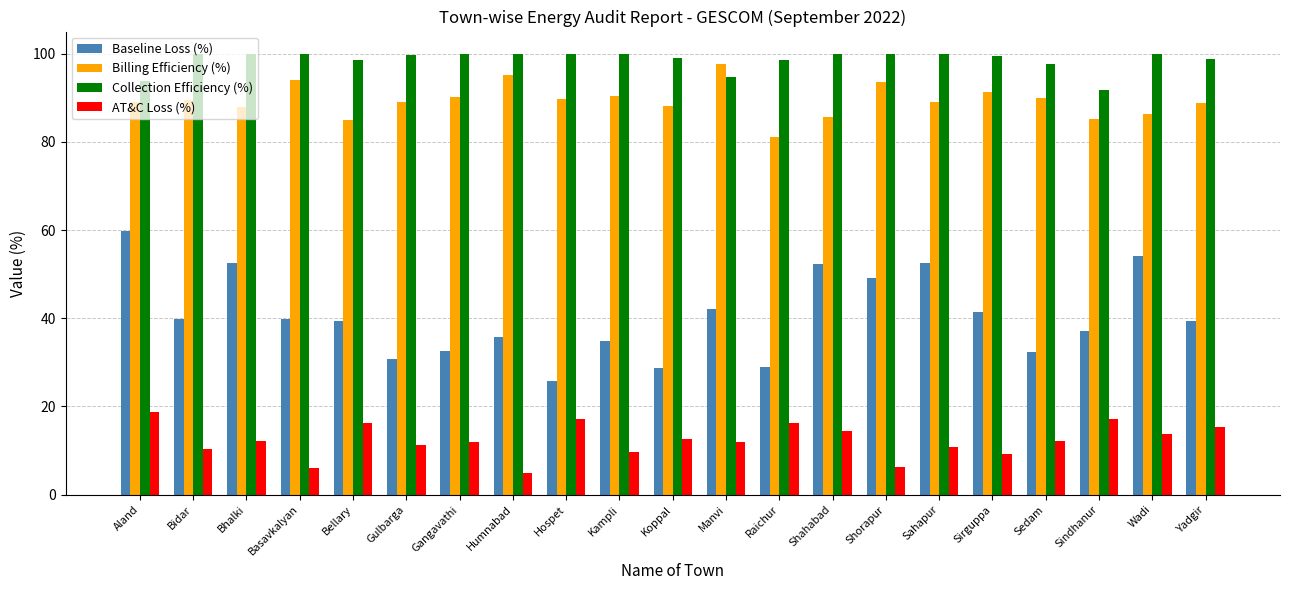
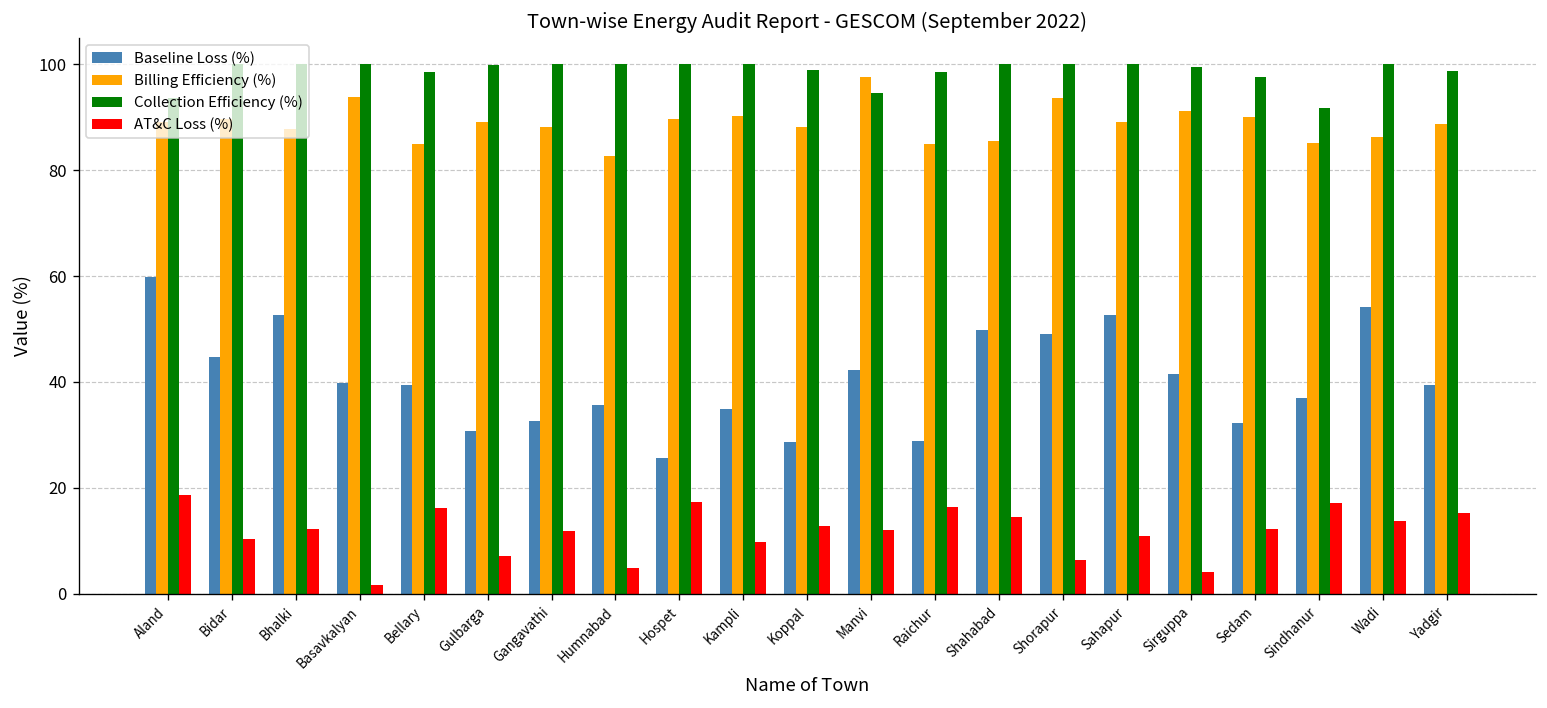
Baseline Loss (%), Bidar: 40 -> 45
AT&C Loss (%), Basavkalyan: 6 -> 2
AT&C Loss (%), Gulbarga: 11 -> 7
Billing Efficiency (%), Gangavathi: 90 -> 88
Billing Efficiency (%), Humnabad: 95 -> 83
Billing Efficiency (%), Raichur: 81 -> 85
Baseline Loss (%), Shahabad: 52 -> 50
AT&C Loss (%), Sirguppa: 9 -> 4
